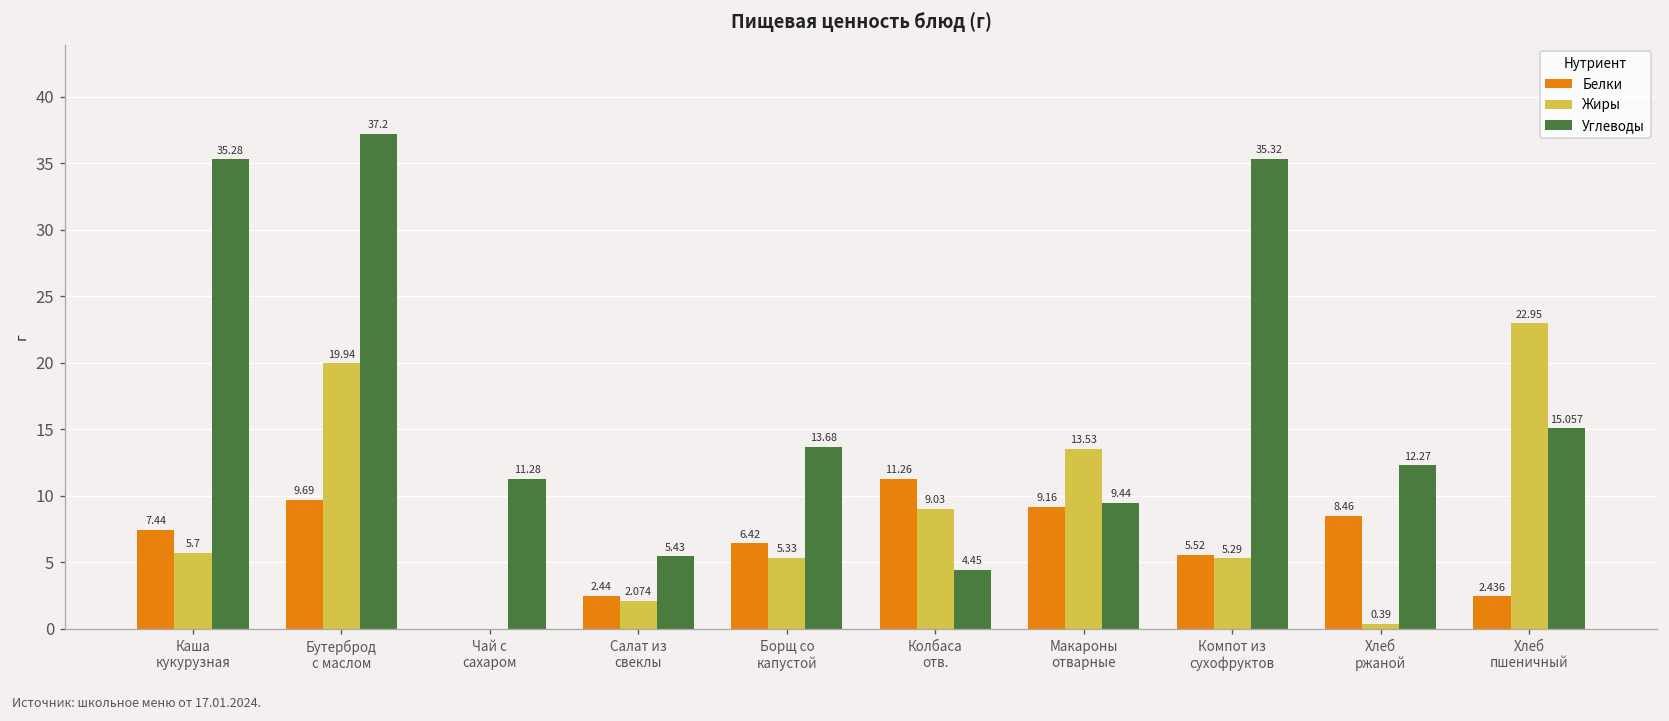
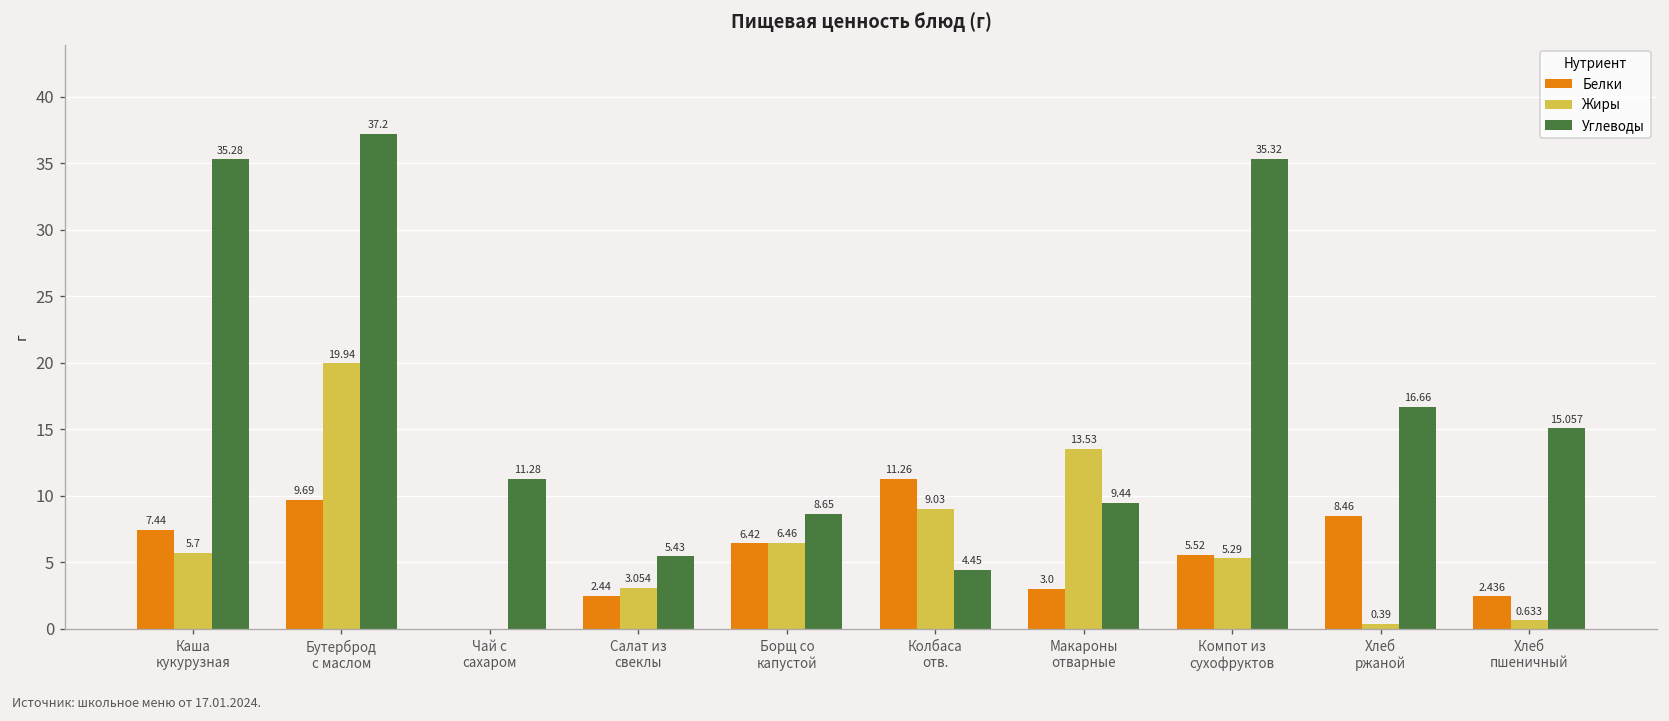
Жиры, Салат из свеклы: 2.074 -> 3.054
Жиры, Борщ со капустой: 5.33 -> 6.46
Углеводы, Борщ со капустой: 13.68 -> 8.65
Белки, Макароны отварные: 9.16 -> 3.0
Углеводы, Хлеб ржаной: 12.27 -> 16.66
Жиры, Хлеб пшеничный: 22.95 -> 0.633
